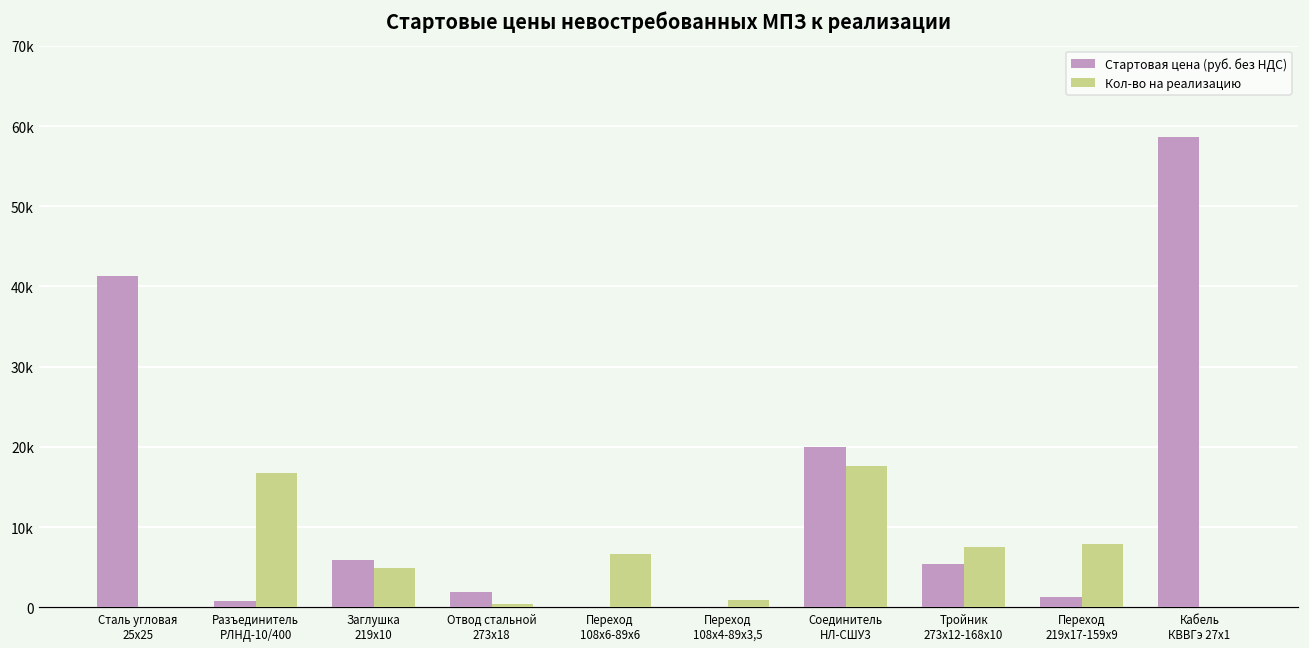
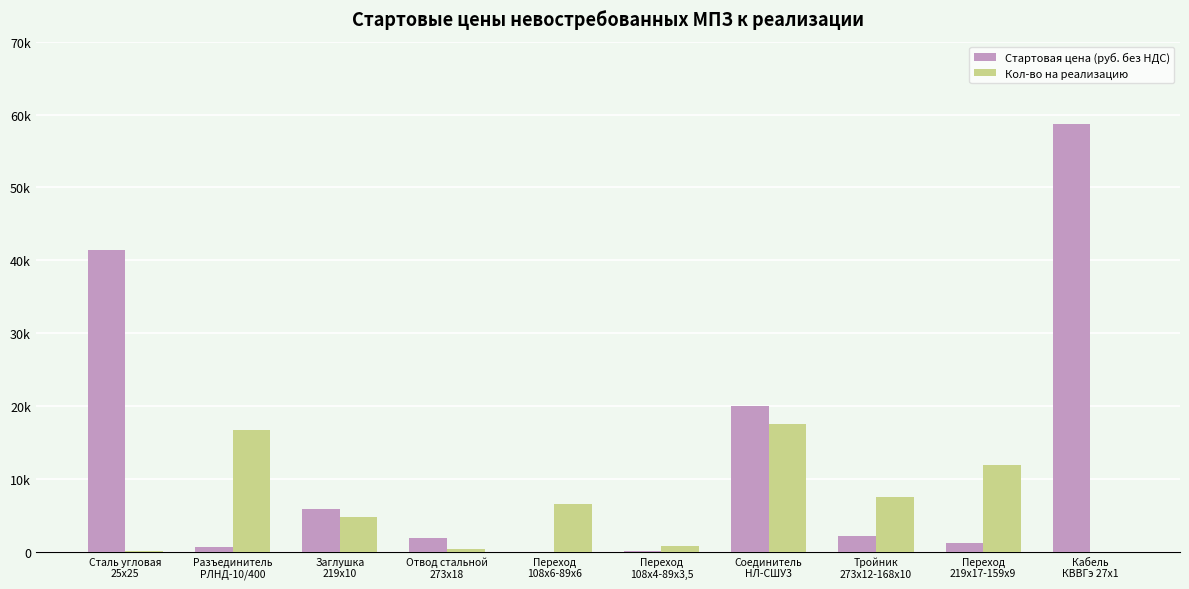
Стартовая цена (руб. без НДС), Тройник 273х12-168х10: 5000 -> 2000
Кол-во на реализацию, Переход 219х17-159х9: 8000 -> 12000
